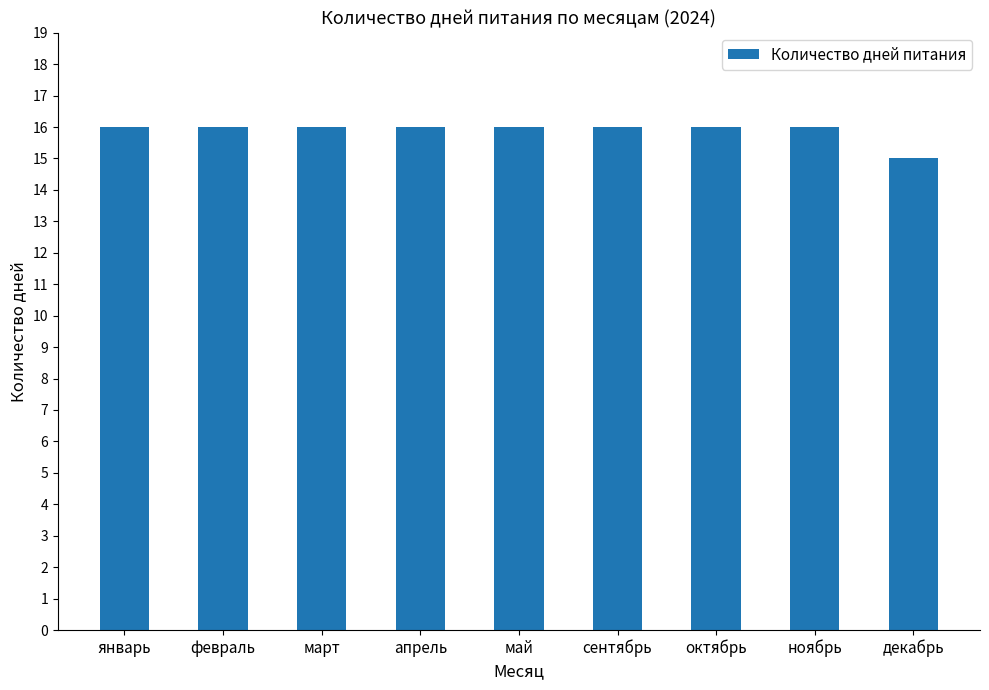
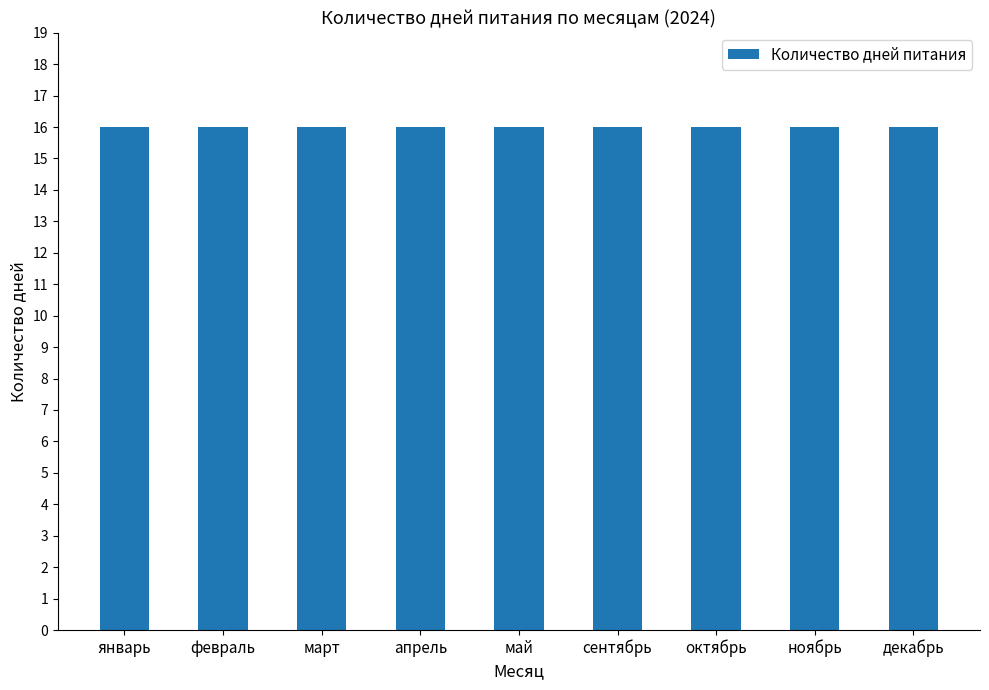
декабрь: 15 -> 16
